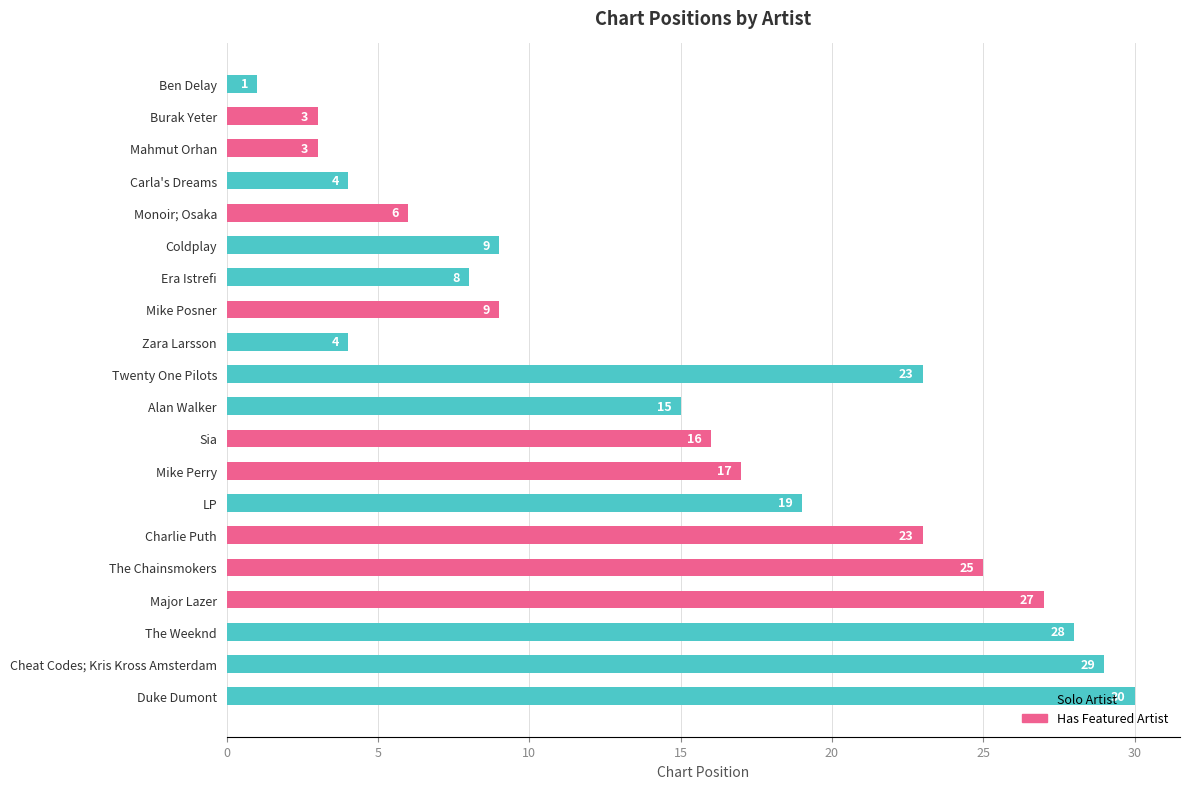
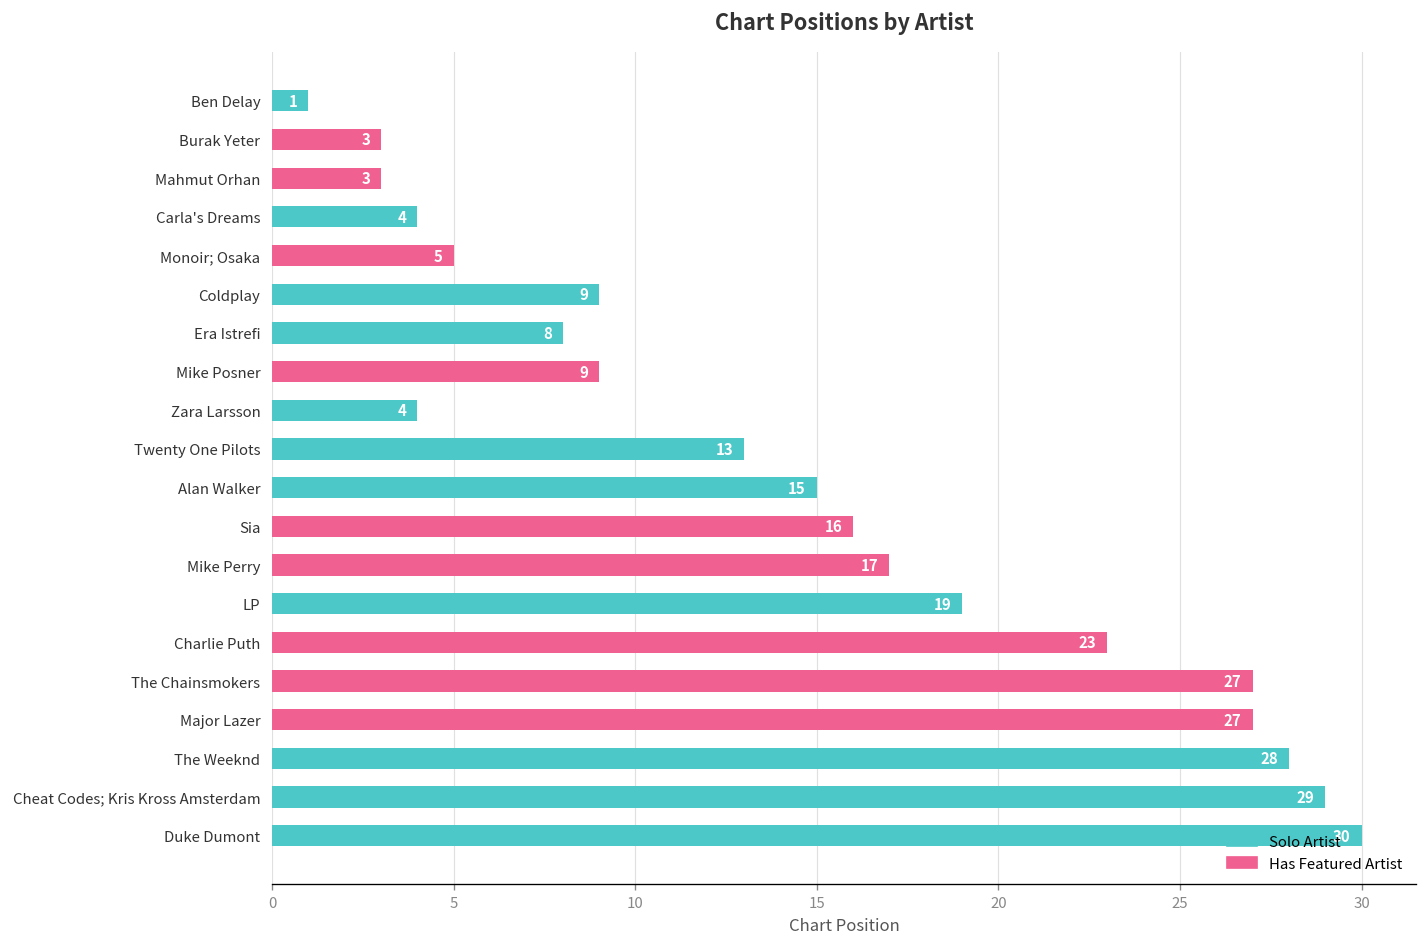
Has Featured Artist, Monoir; Osaka: 6 -> 5
Solo Artist, Twenty One Pilots: 23 -> 13
Has Featured Artist, The Chainsmokers: 25 -> 27
